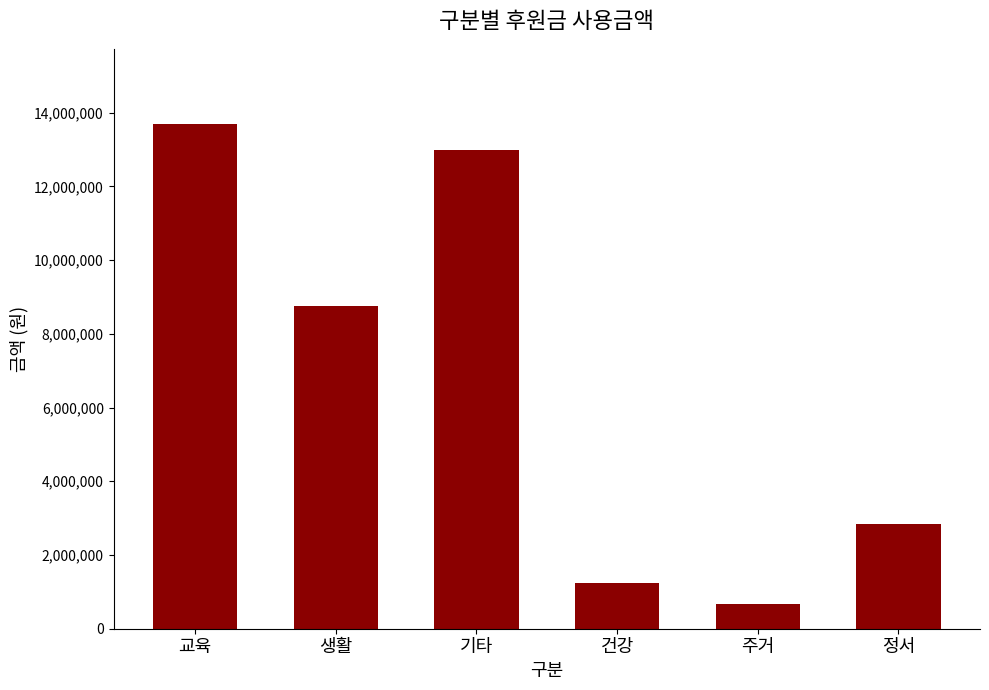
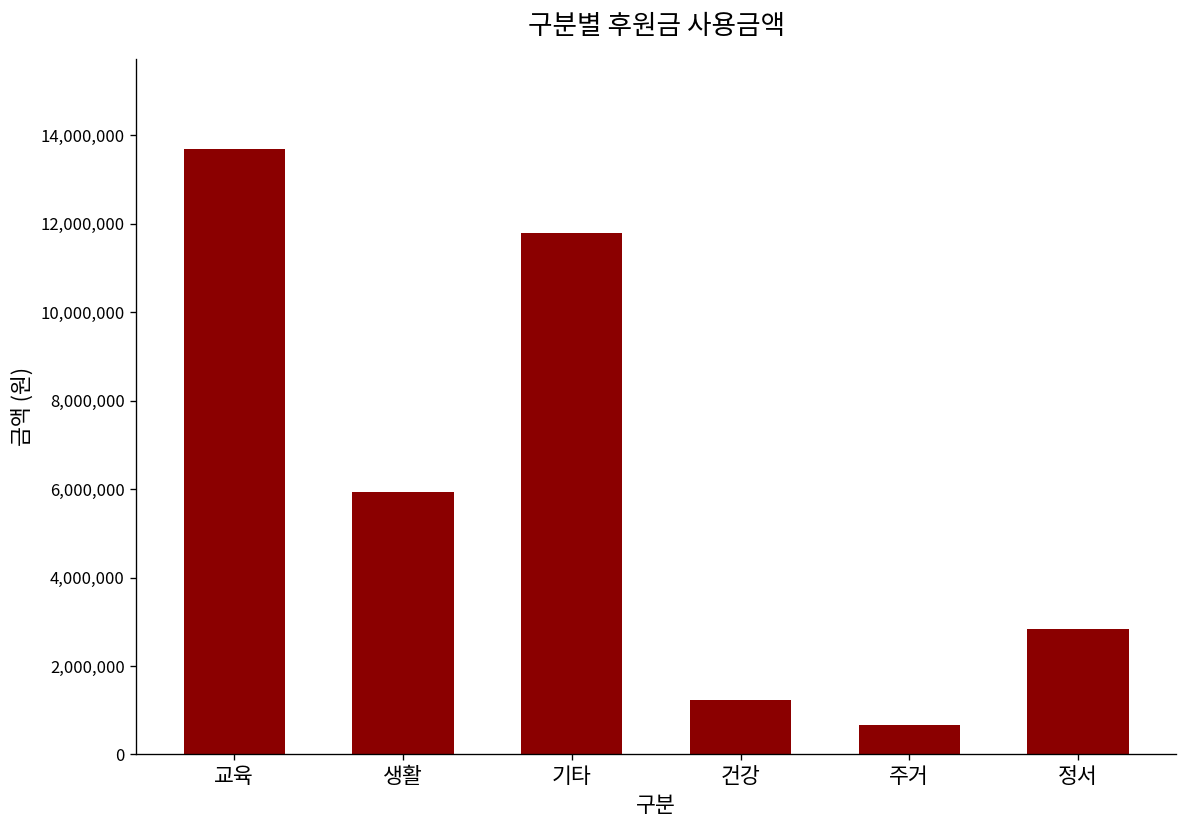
생활: 8,800,000 -> 5,900,000
기타: 13,000,000 -> 11,800,000
